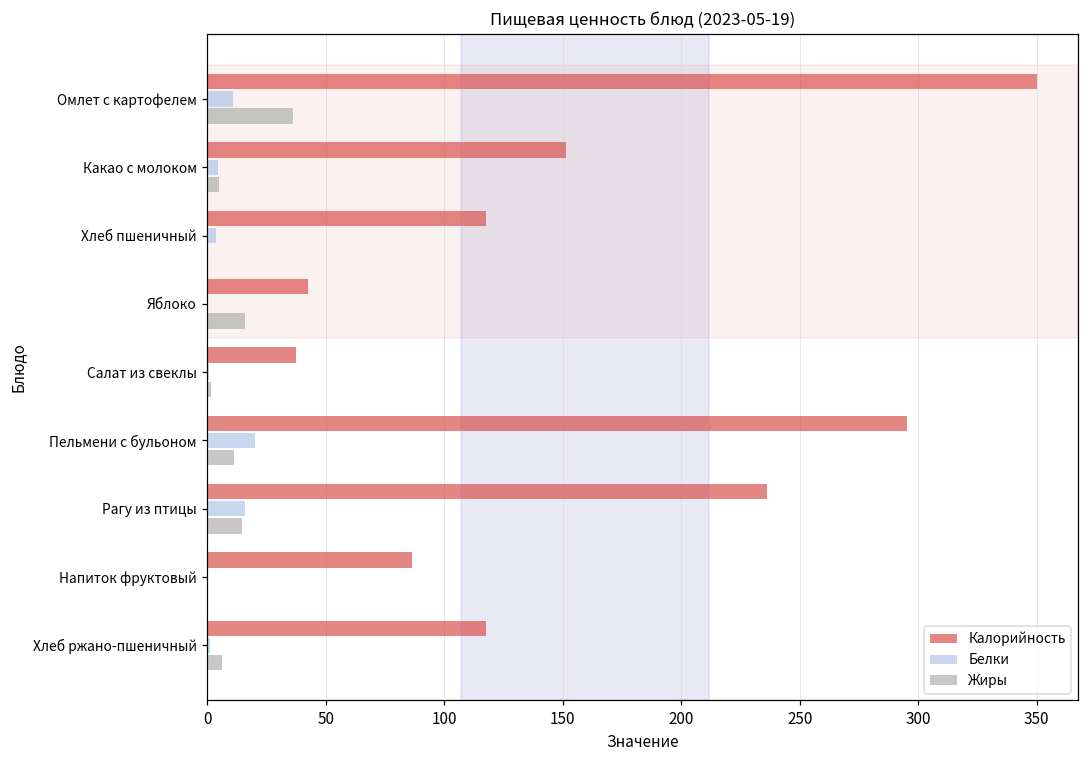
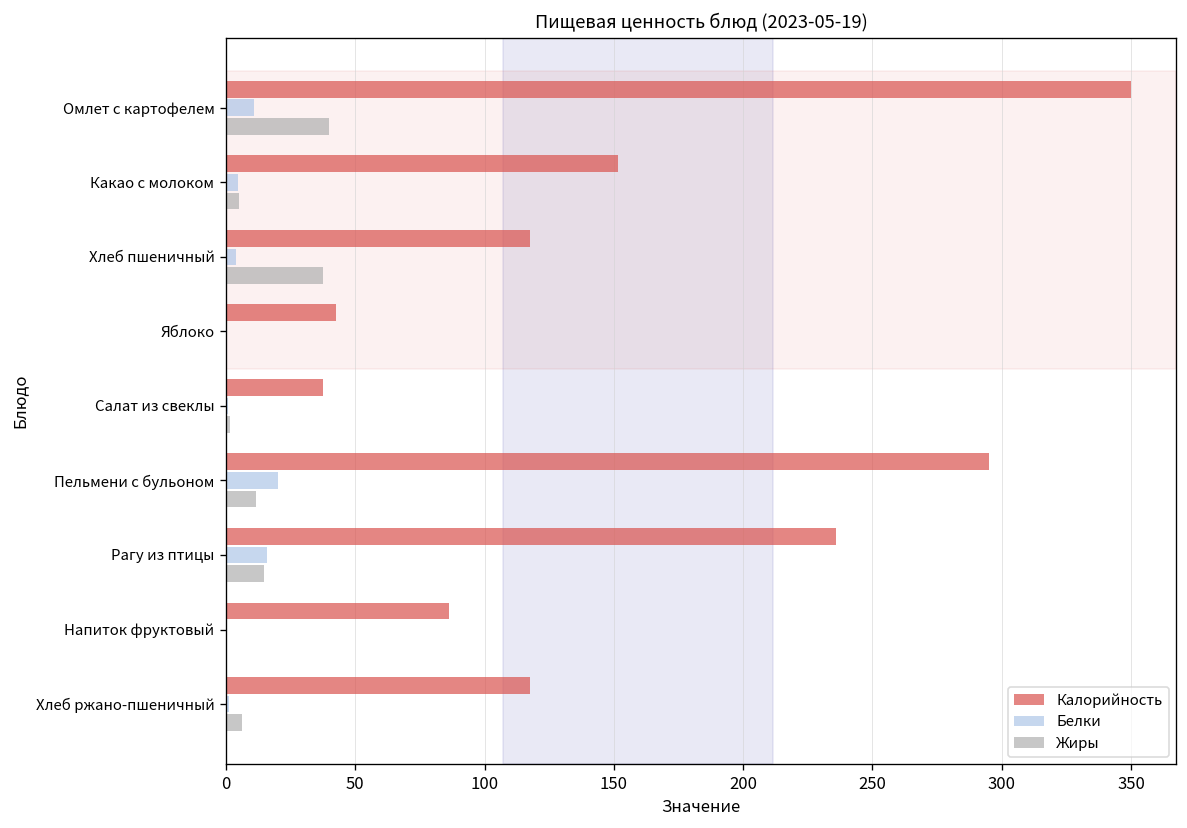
Жиры, Омлет с картофелем: 36 -> 40
Жиры, Хлеб пшеничный: 0 -> 38
Жиры, Яблоко: 16 -> 0
